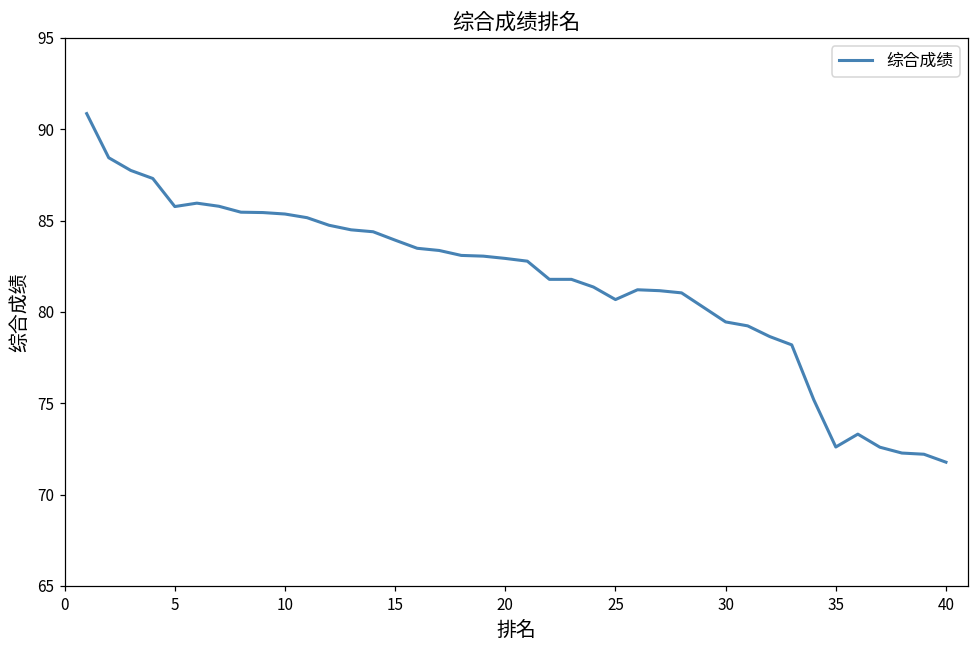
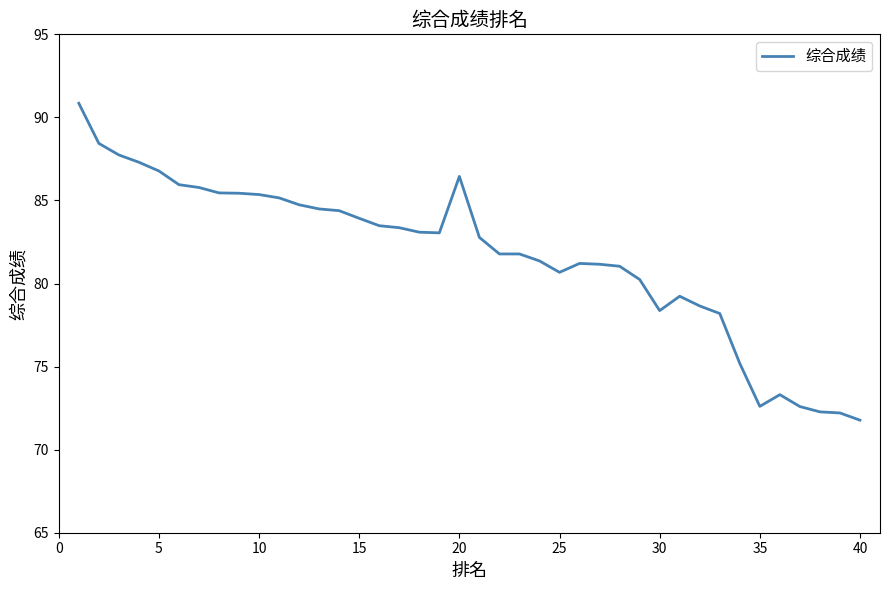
5: 85.8 -> 86.8
20: 82.9 -> 86.4
30: 79.5 -> 78.4
